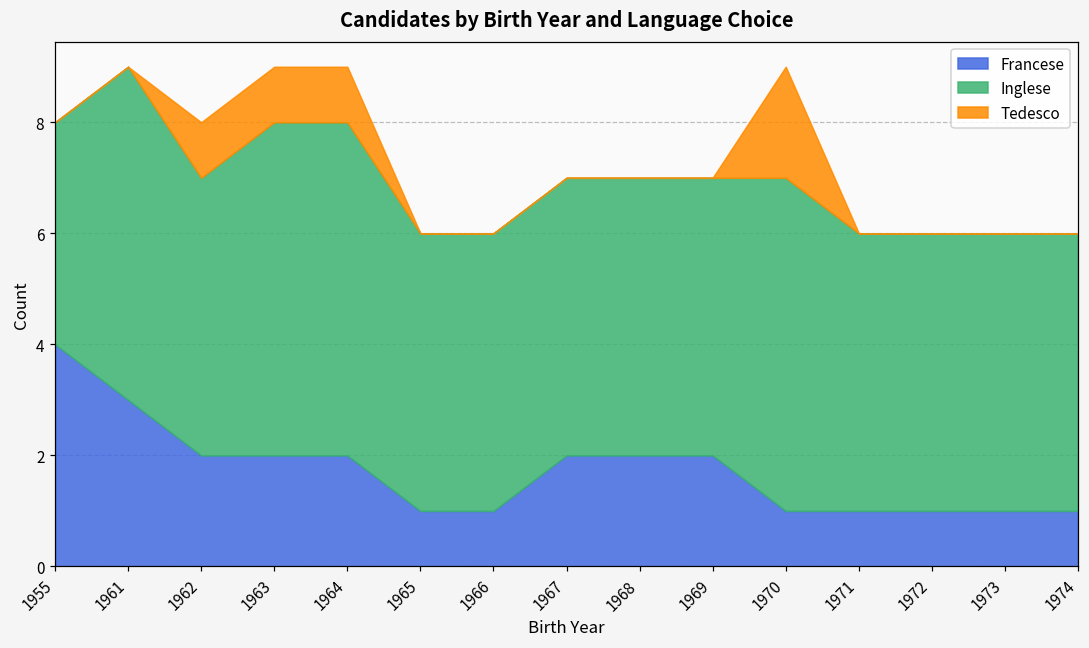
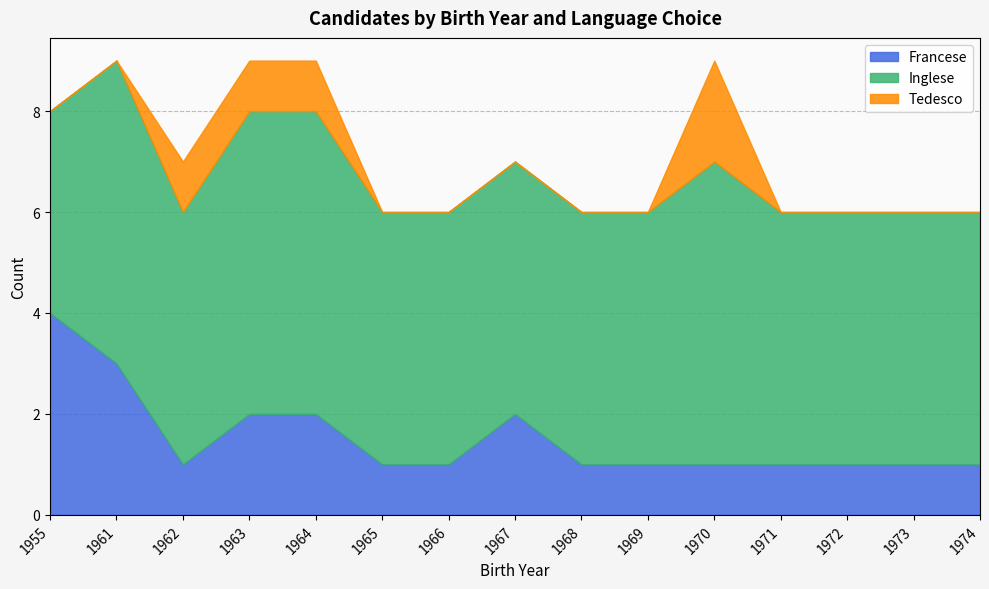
Francese, 1962: 2 -> 1
Francese, 1968: 2 -> 1
Francese, 1969: 2 -> 1
